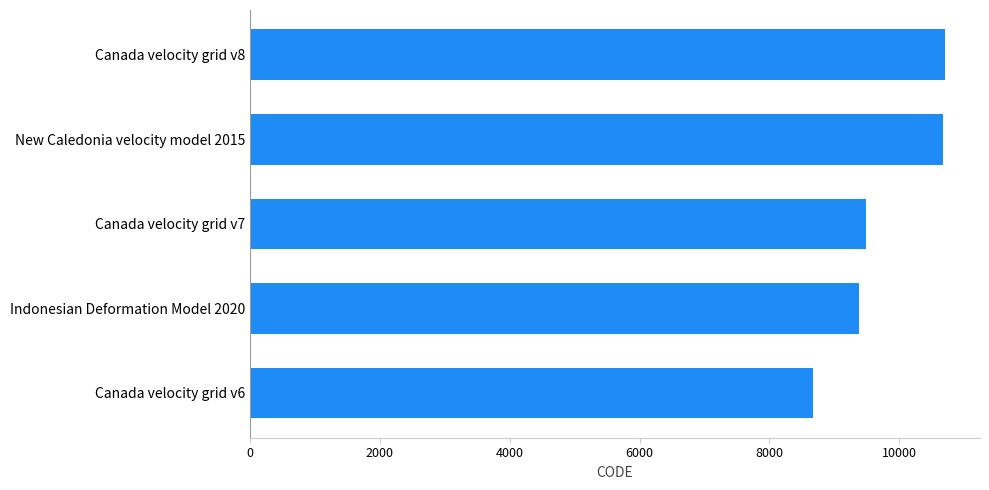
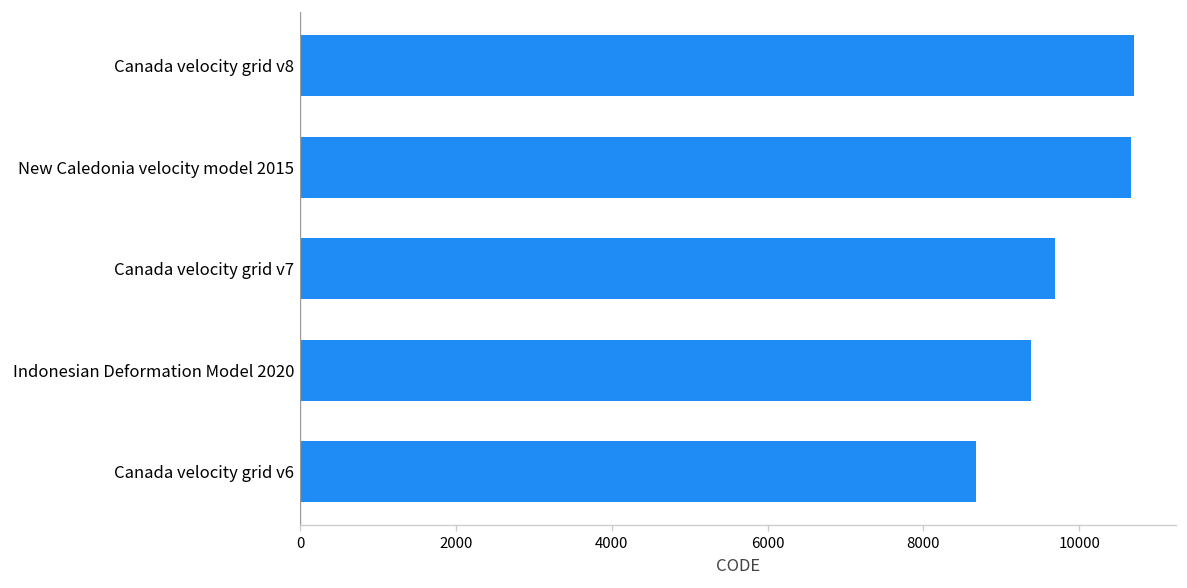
Canada velocity grid v7: 9500 -> 9700
